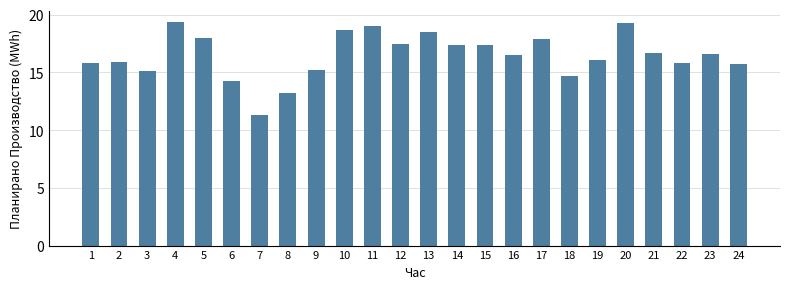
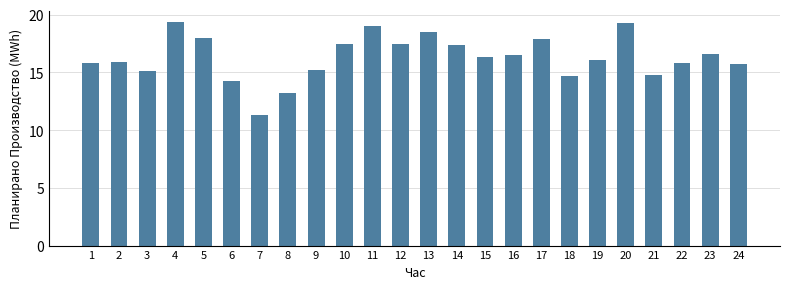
10: 18.7 -> 17.4
15: 17.3 -> 16.3
21: 16.6 -> 14.8
